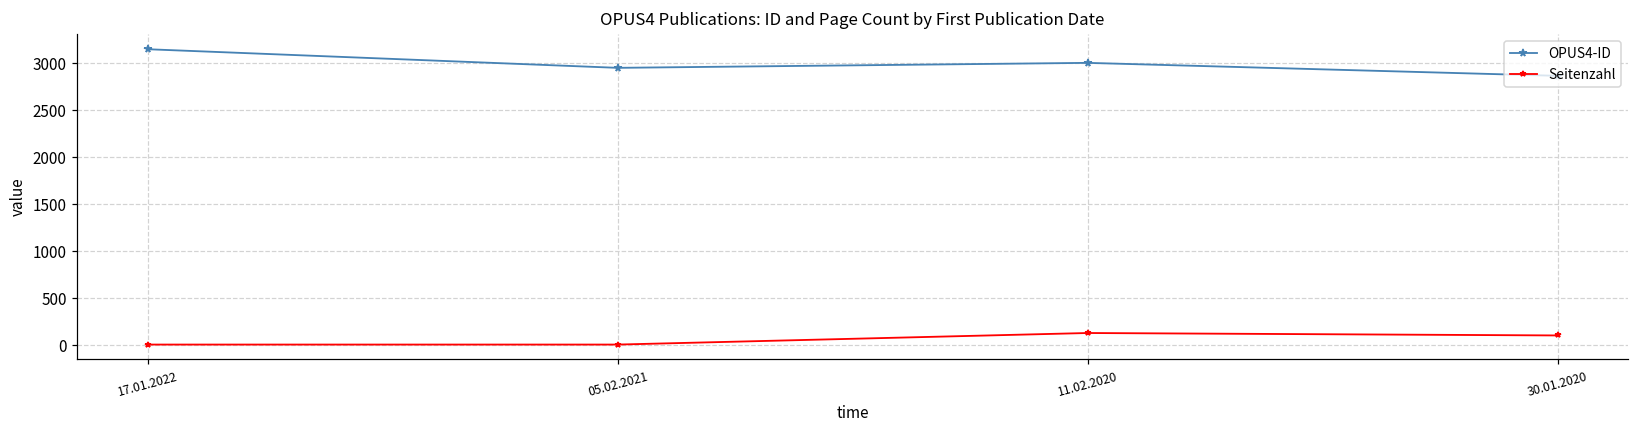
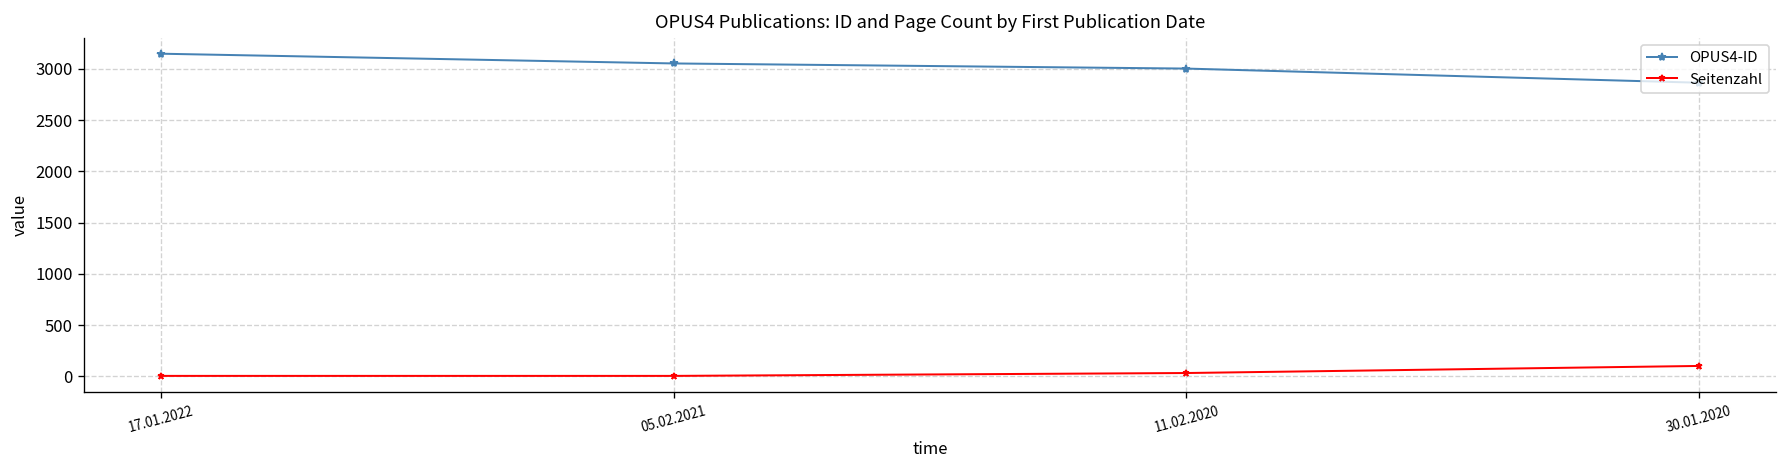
OPUS4-ID, 05.02.2021: 2900 -> 3100
Seitenzahl, 11.02.2020: 100 -> 0
